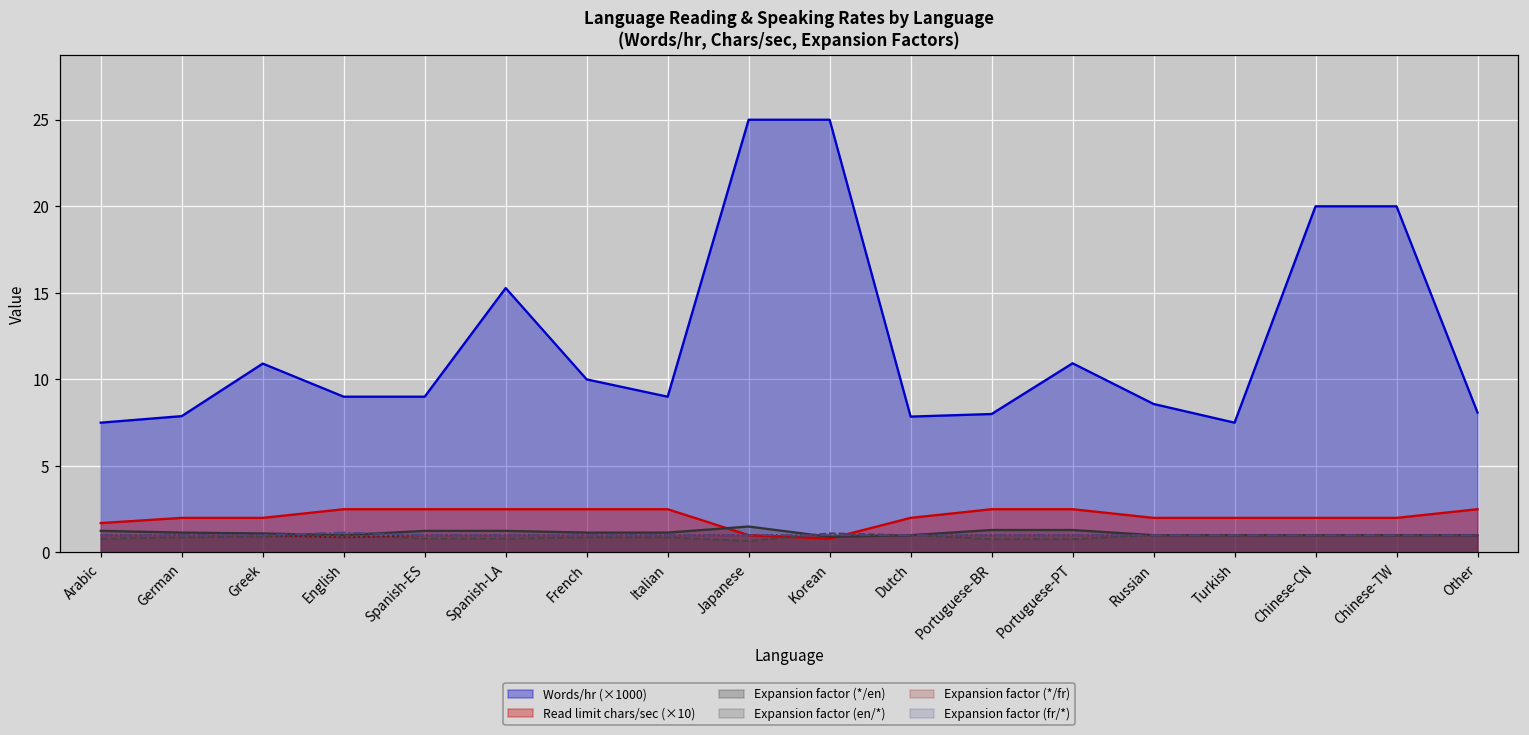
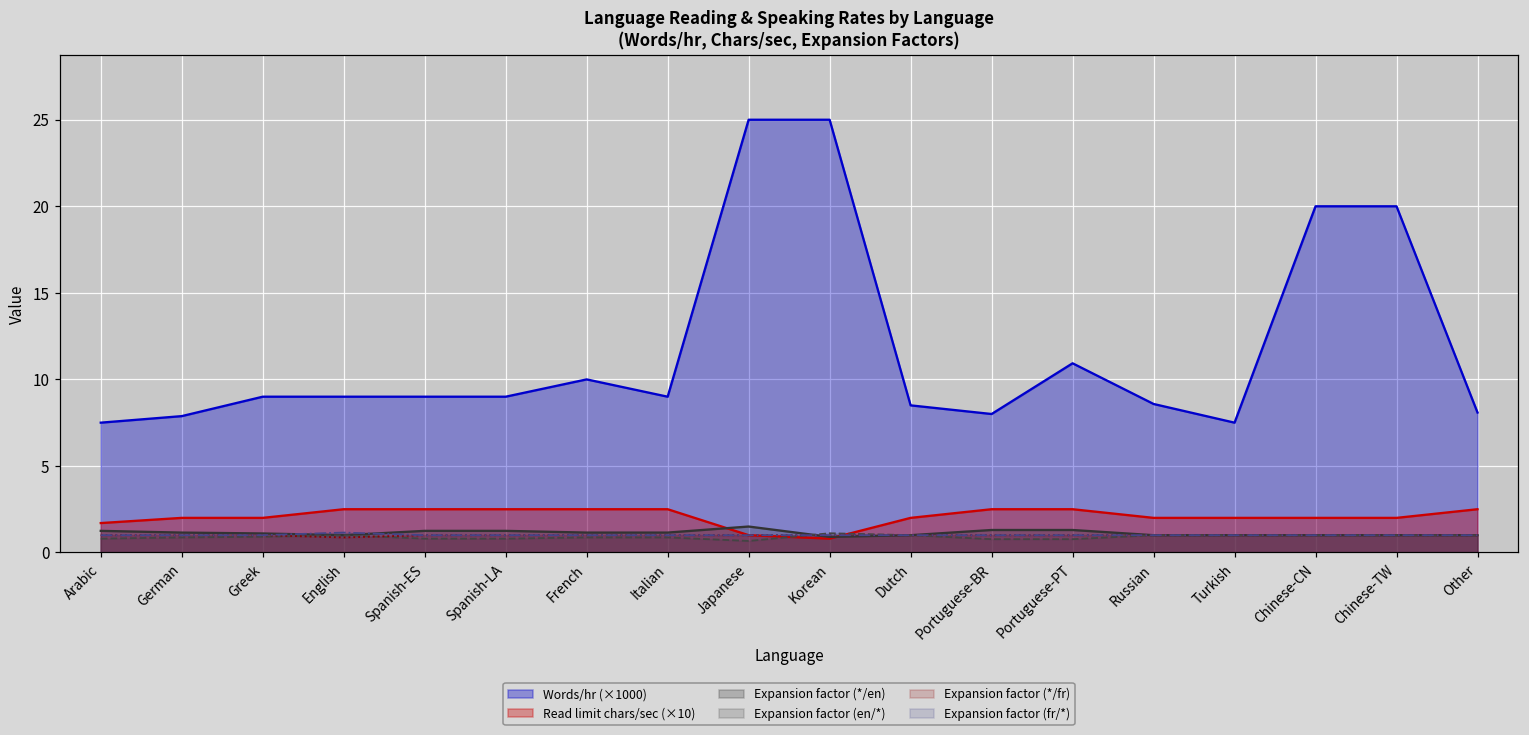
Words/hr (×1000), Greek: 10.9 -> 9.0
Words/hr (×1000), Spanish-LA: 15.3 -> 9.0
Words/hr (×1000), Dutch: 7.9 -> 8.5
